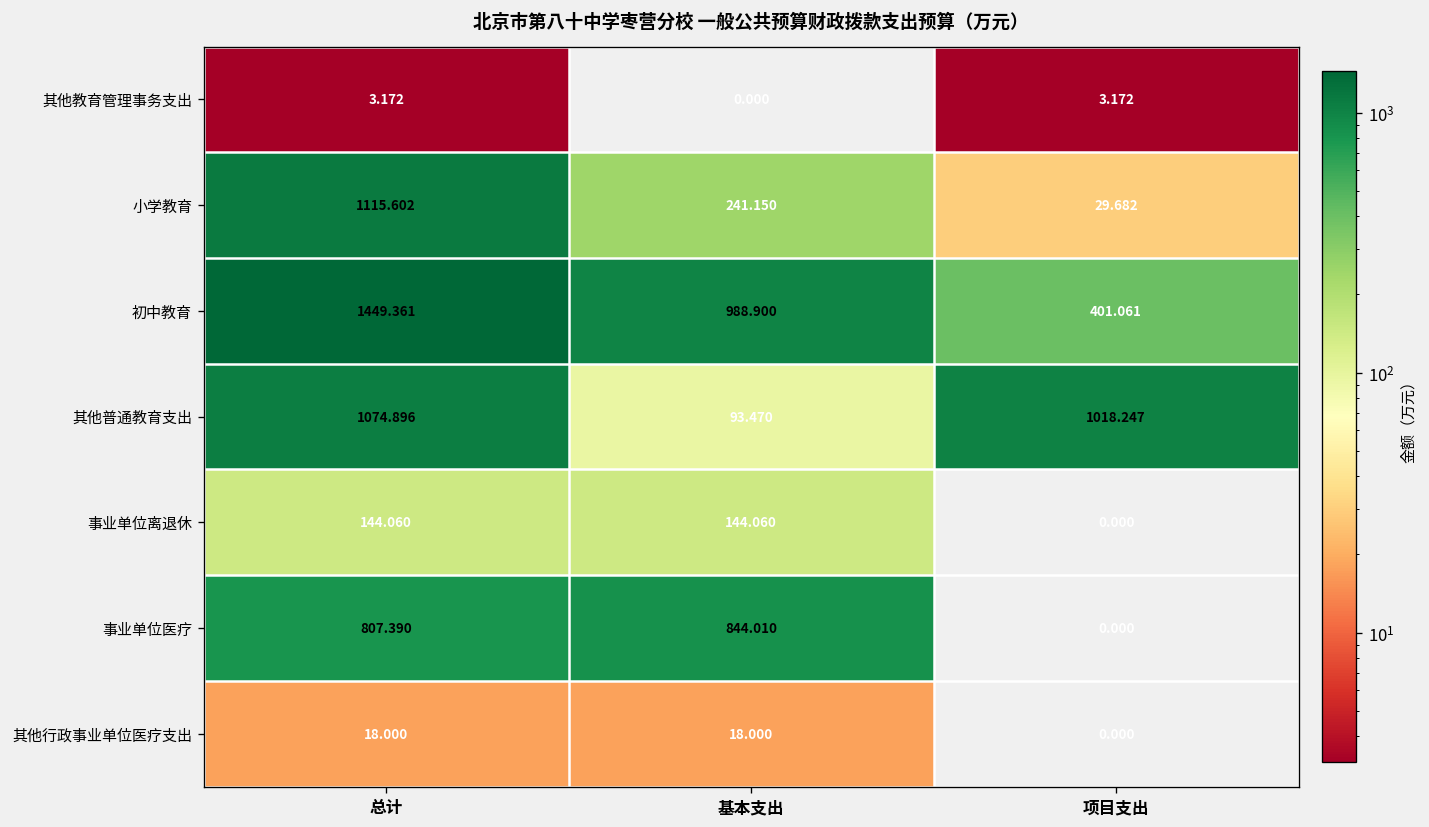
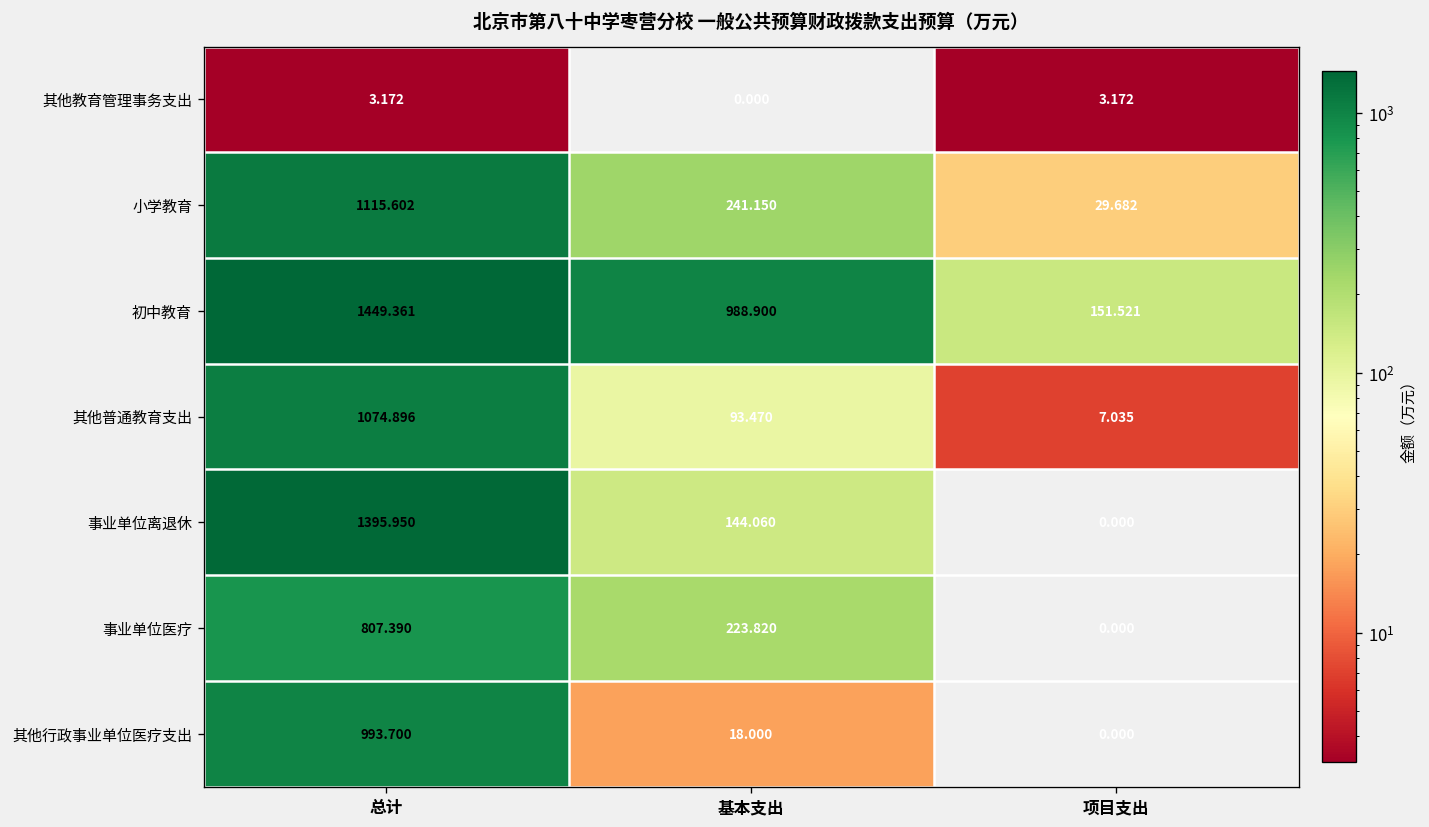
初中教育, 项目支出: 401.061 -> 151.521
其他普通教育支出, 项目支出: 1018.247 -> 7.035
事业单位离退休, 总计: 144.060 -> 1395.950
事业单位医疗, 基本支出: 844.010 -> 223.820
其他行政事业单位医疗支出, 总计: 18.000 -> 993.700
